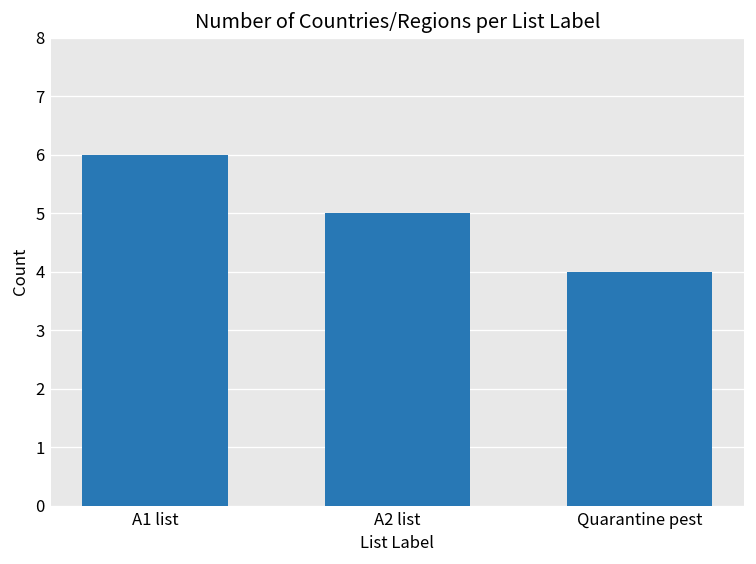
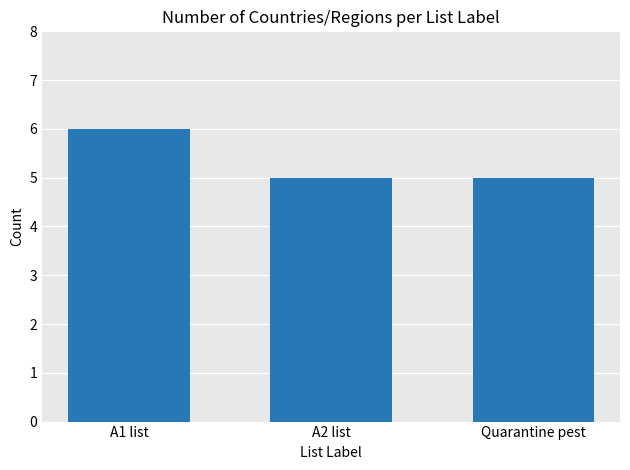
Quarantine pest: 4 -> 5
